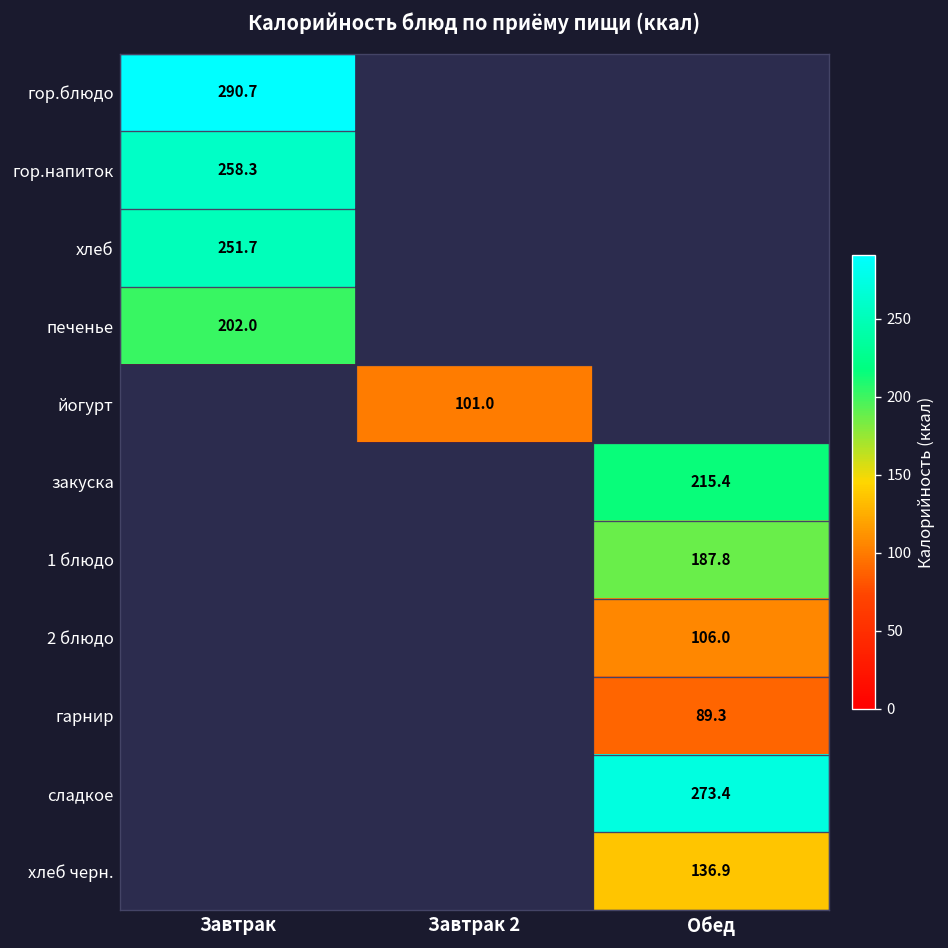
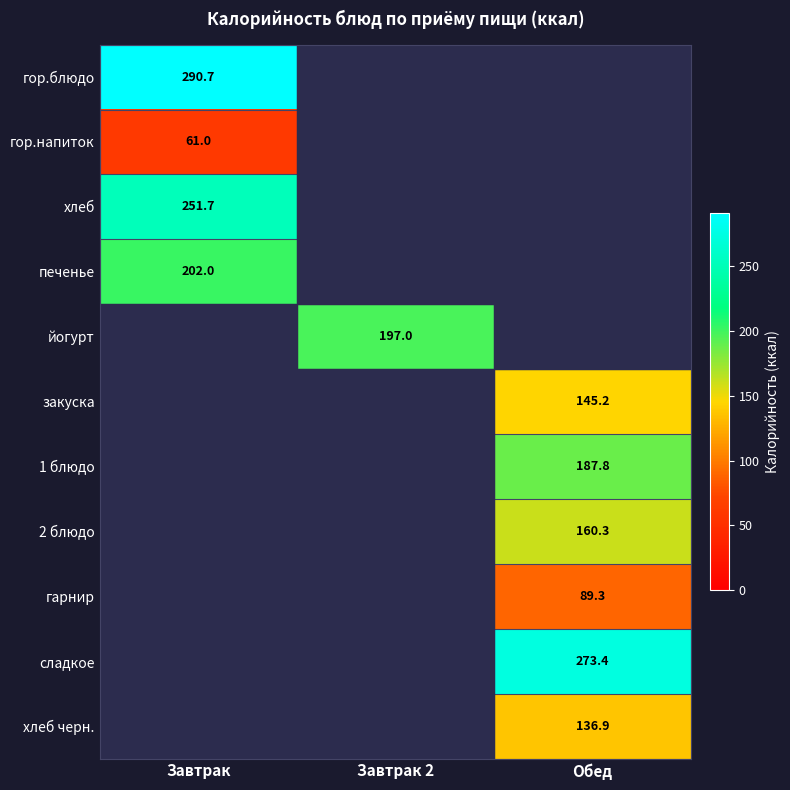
гор.напиток, Завтрак: 258.3 -> 61.0
йогурт, Завтрак 2: 101.0 -> 197.0
закуска, Обед: 215.4 -> 145.2
2 блюдо, Обед: 106.0 -> 160.3
